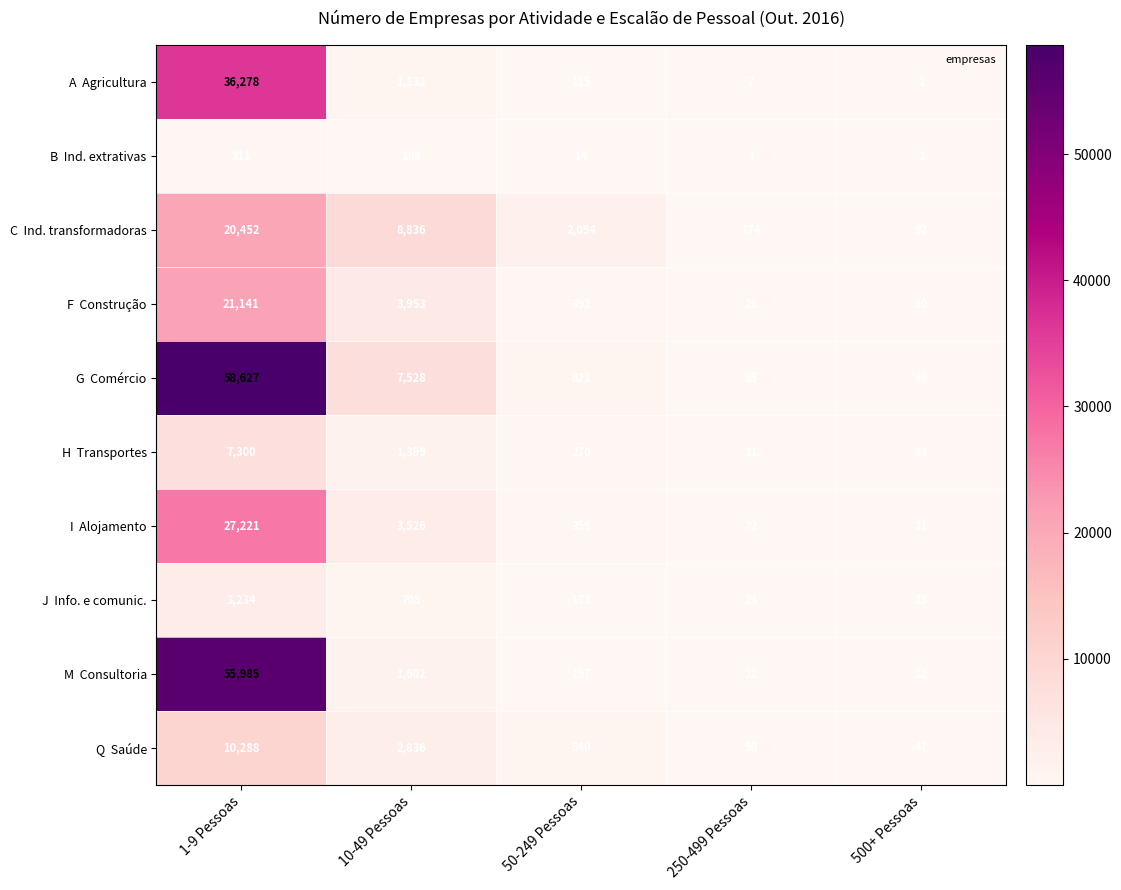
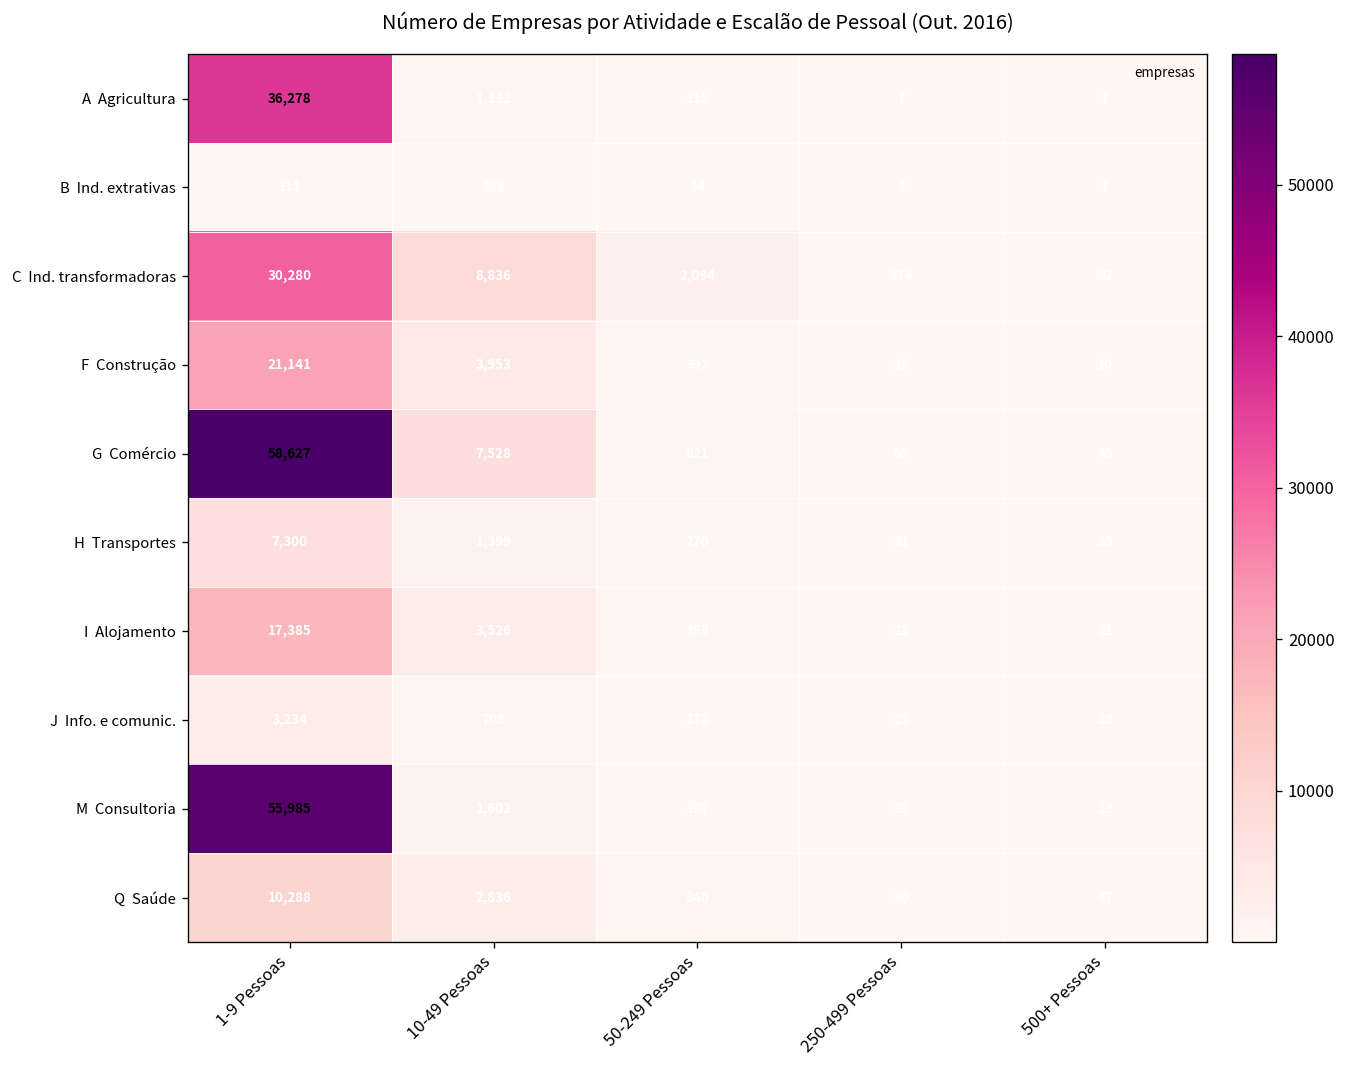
C Ind. transformadoras, 1-9 Pessoas: 20,452 -> 30,280
I Alojamento, 1-9 Pessoas: 27,221 -> 17,385
